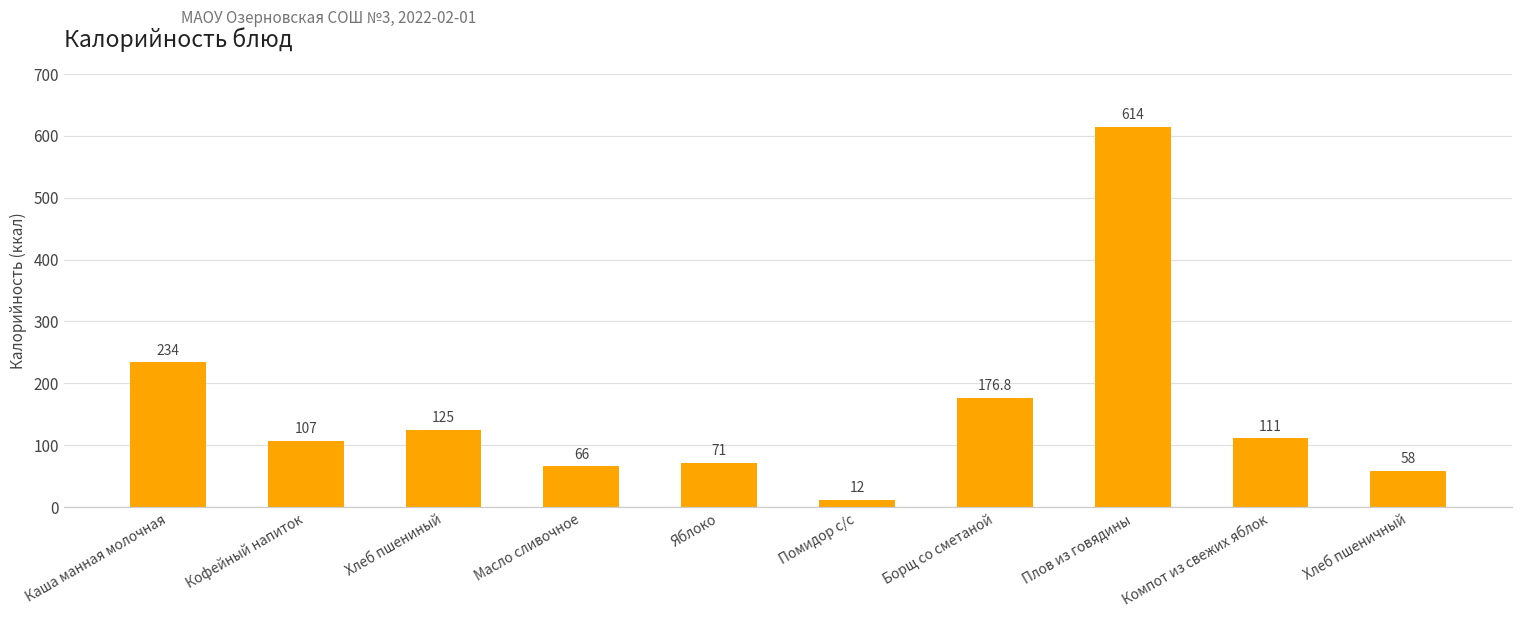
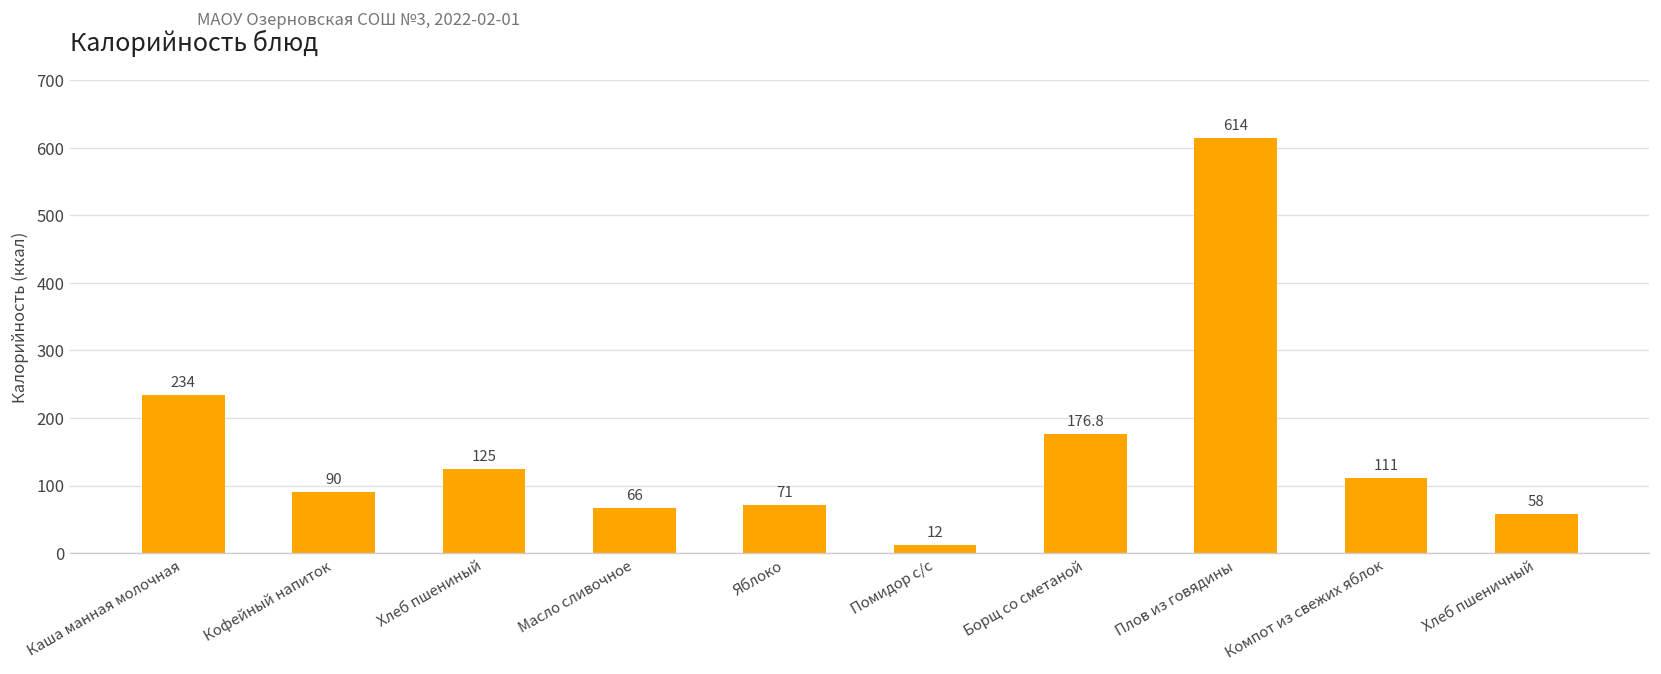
Кофейный напиток: 107 -> 90
